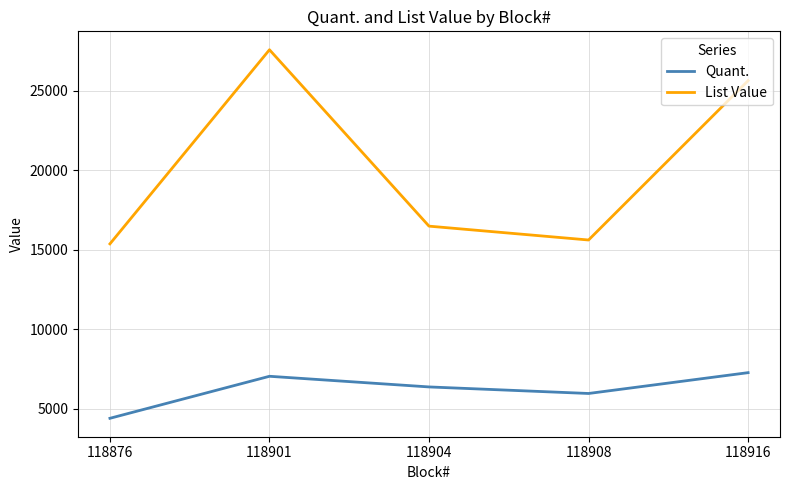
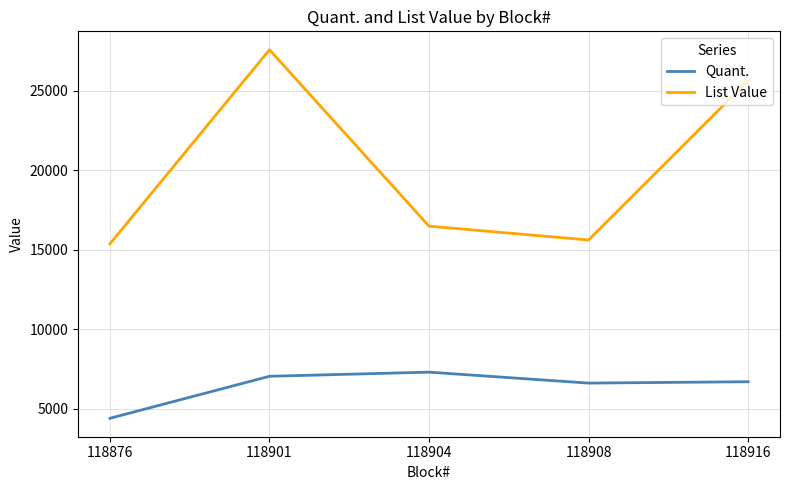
Quant., 118904: 6400 -> 7300
Quant., 118908: 6000 -> 6600
Quant., 118916: 7300 -> 6700
